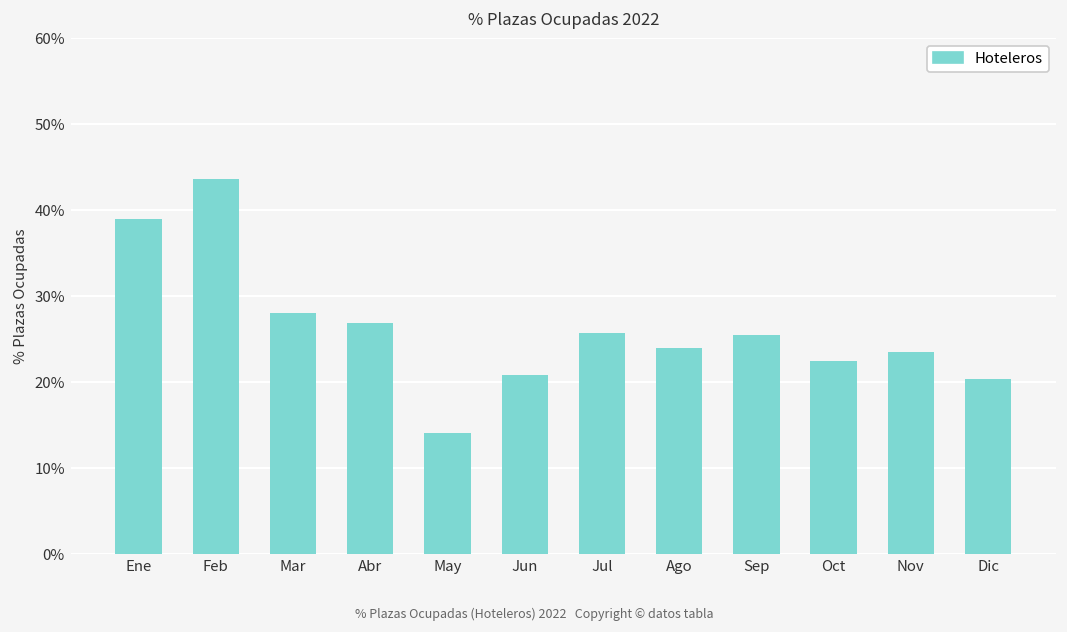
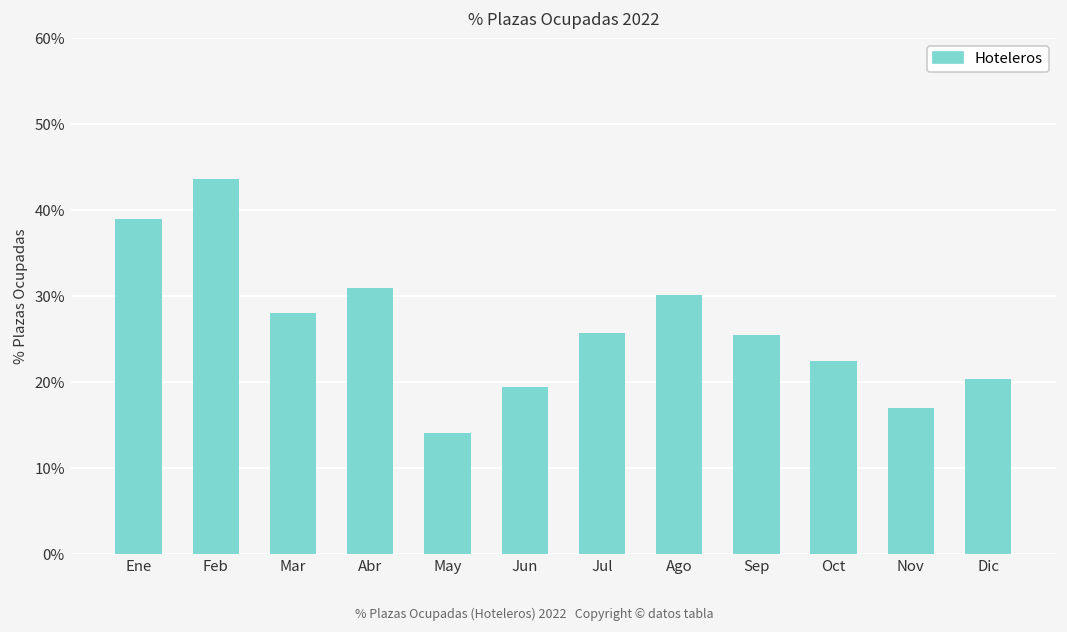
Abr: 27% -> 31%
Jun: 21% -> 19%
Ago: 24% -> 30%
Nov: 23% -> 17%
